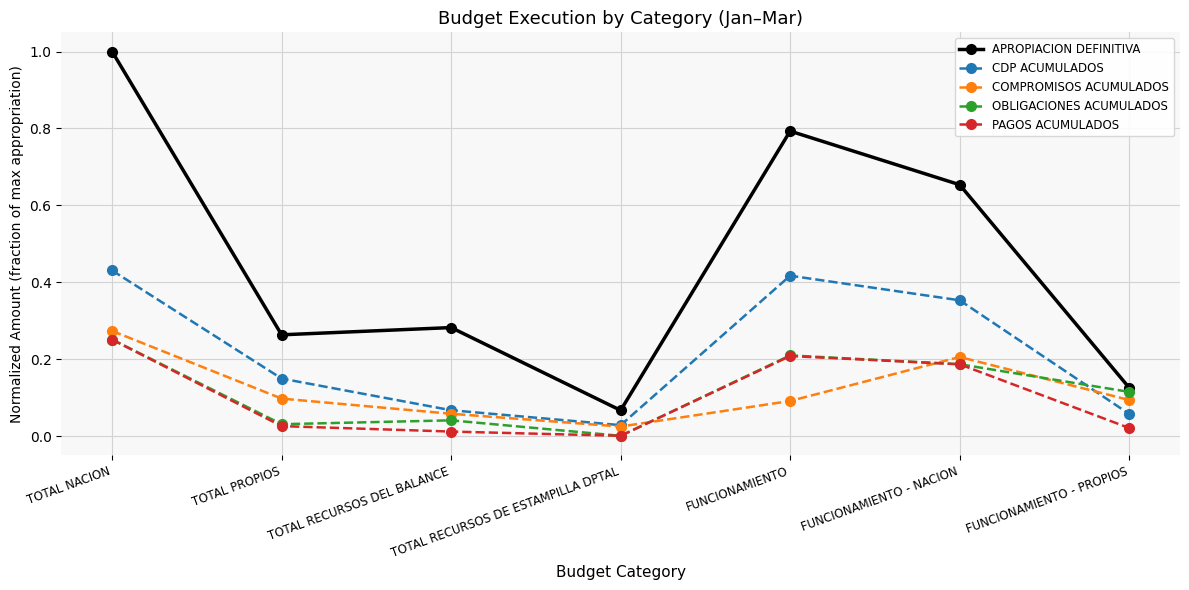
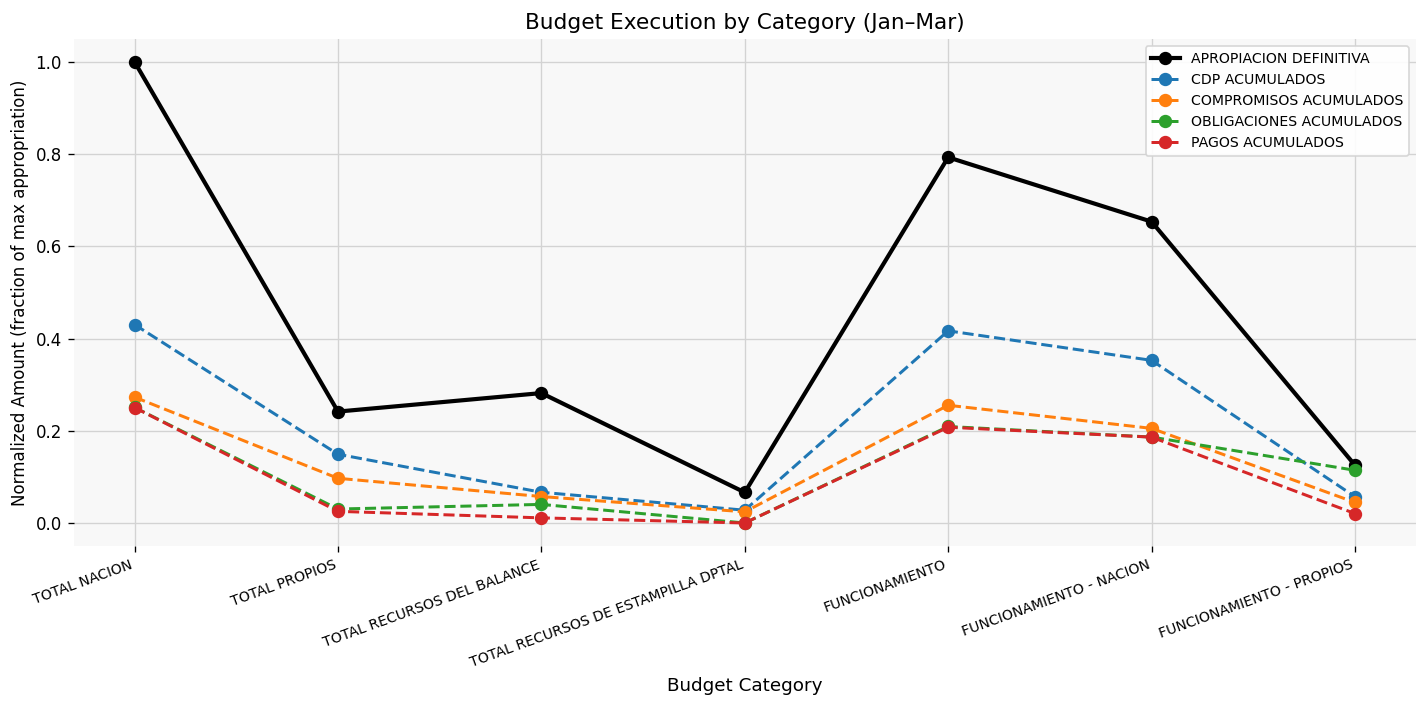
APROPIACION DEFINITIVA, TOTAL PROPIOS: 0.26 -> 0.24
COMPROMISOS ACUMULADOS, FUNCIONAMIENTO: 0.09 -> 0.26
COMPROMISOS ACUMULADOS, FUNCIONAMIENTO - PROPIOS: 0.09 -> 0.05
